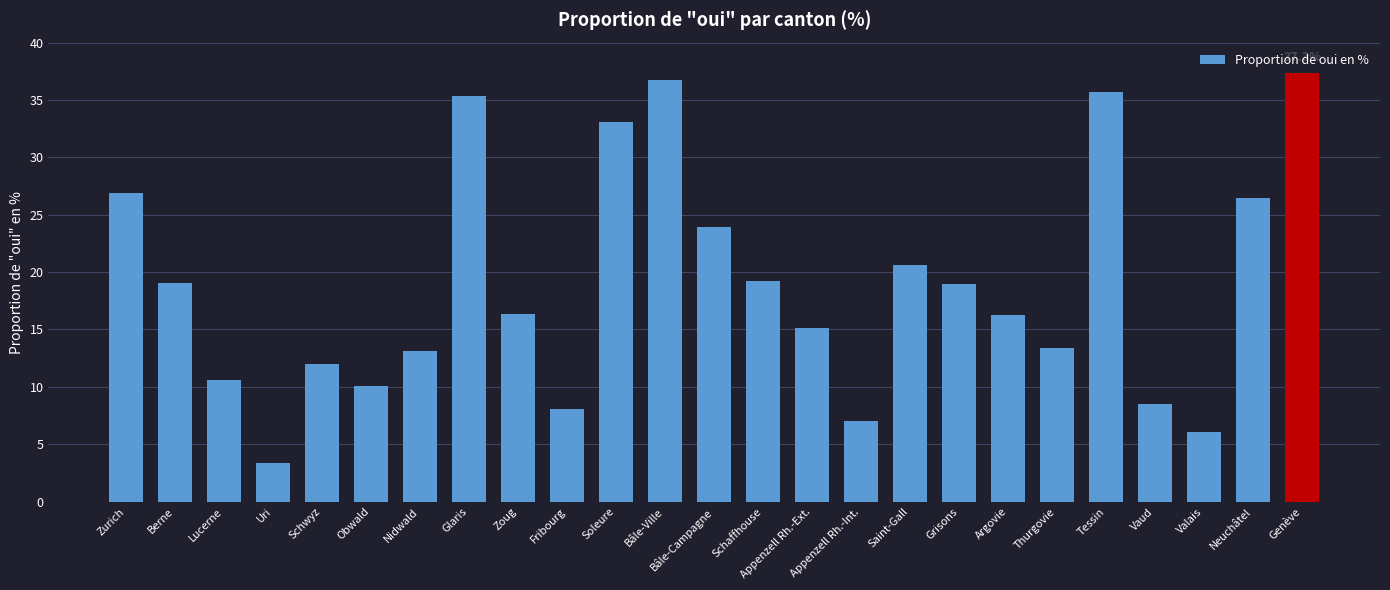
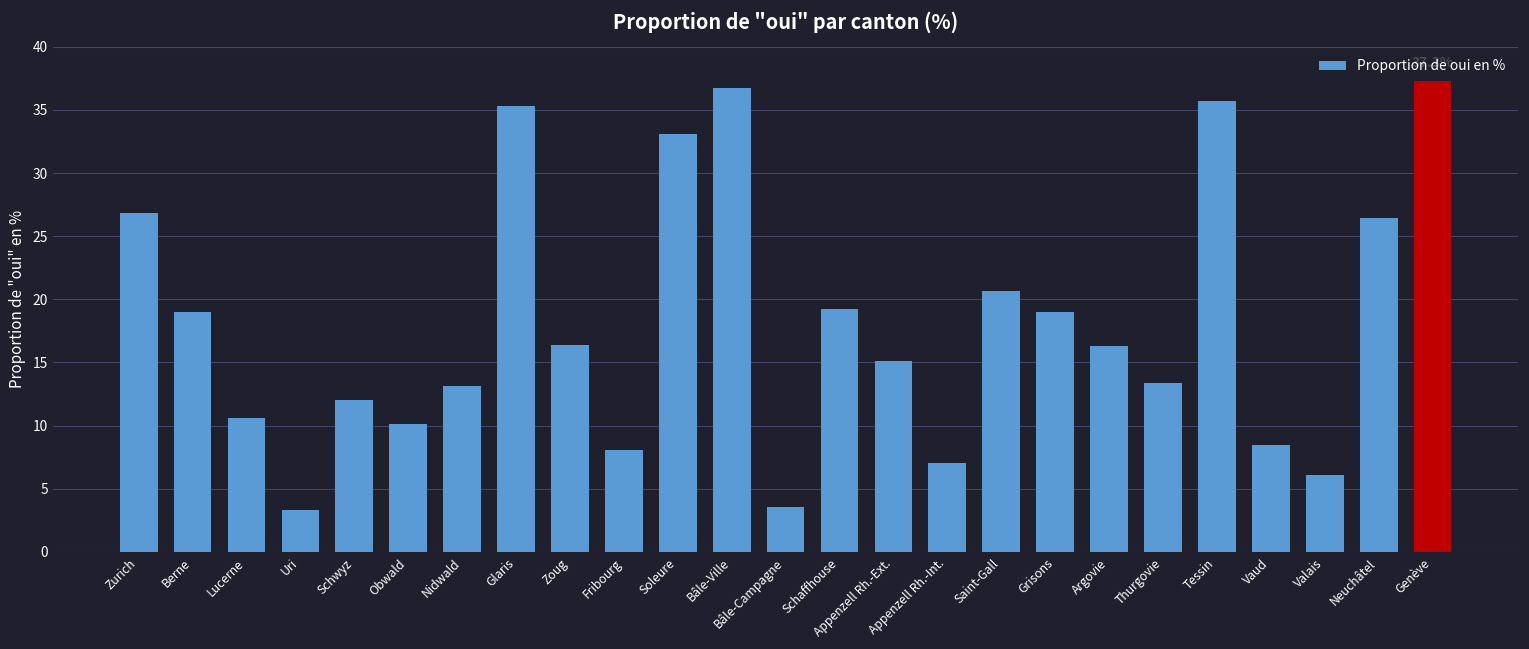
Bâle-Campagne: 24.0 -> 3.6
